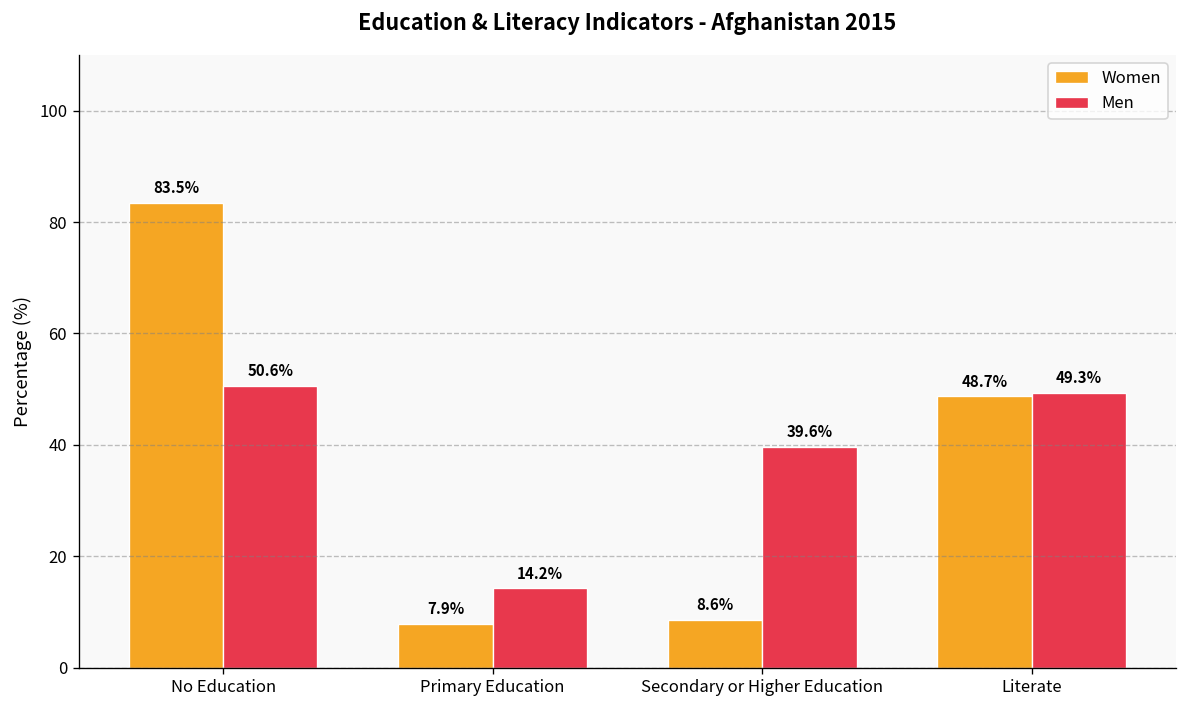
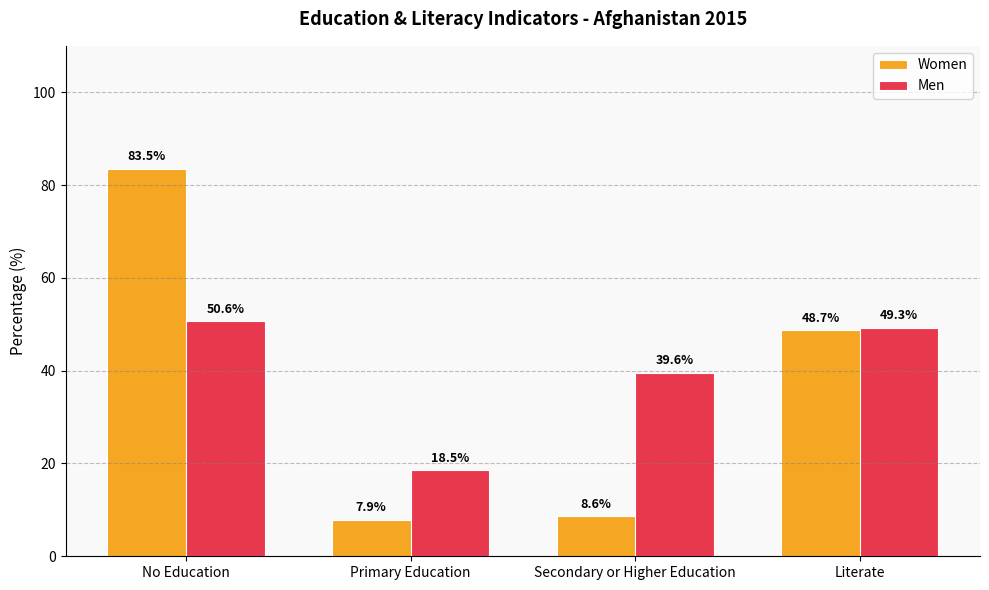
Men, Primary Education: 14.2% -> 18.5%
